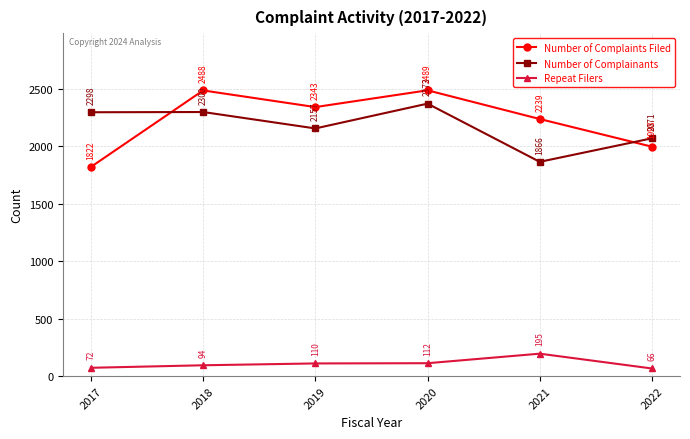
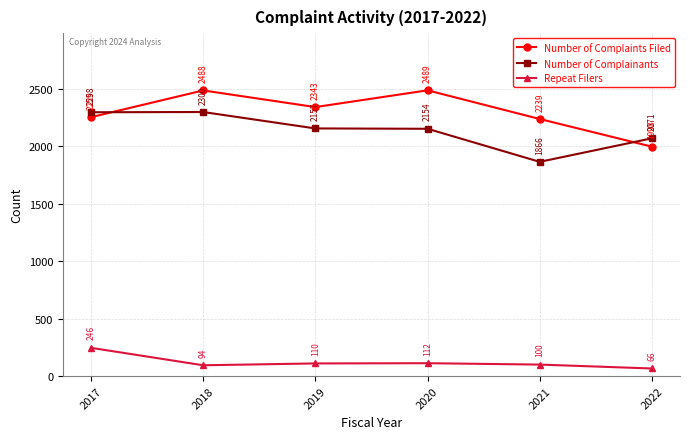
Number of Complaints Filed, 2017: 1822 -> 2255
Repeat Filers, 2017: 72 -> 246
Number of Complainants, 2020: 2373 -> 2154
Repeat Filers, 2021: 195 -> 100
